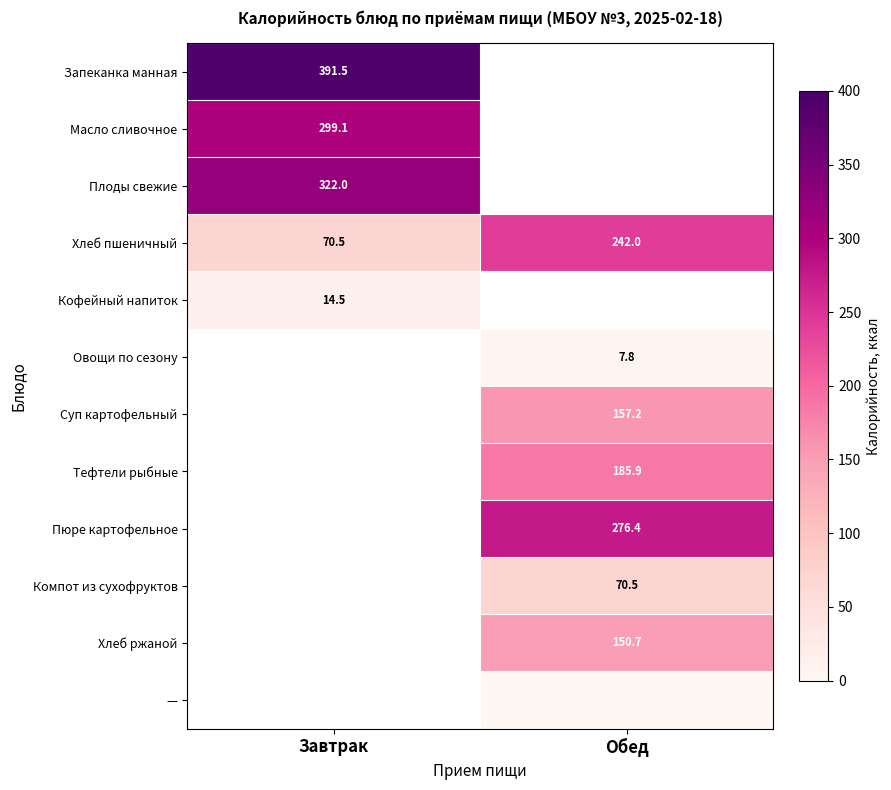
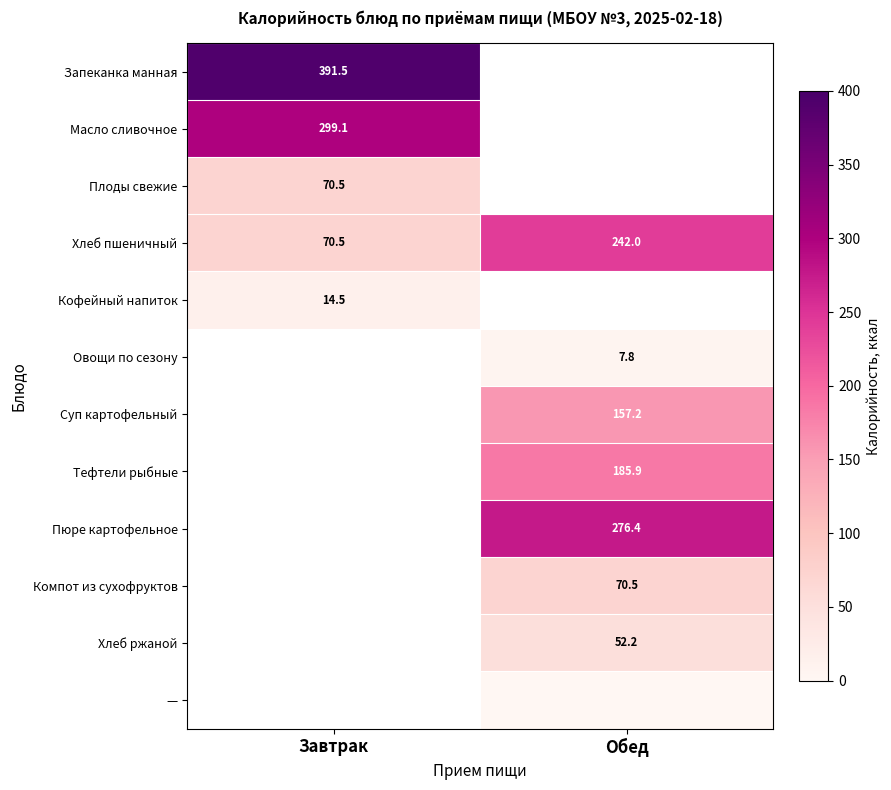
Плоды свежие, Завтрак: 322.0 -> 70.5
Хлеб ржаной, Обед: 150.7 -> 52.2
